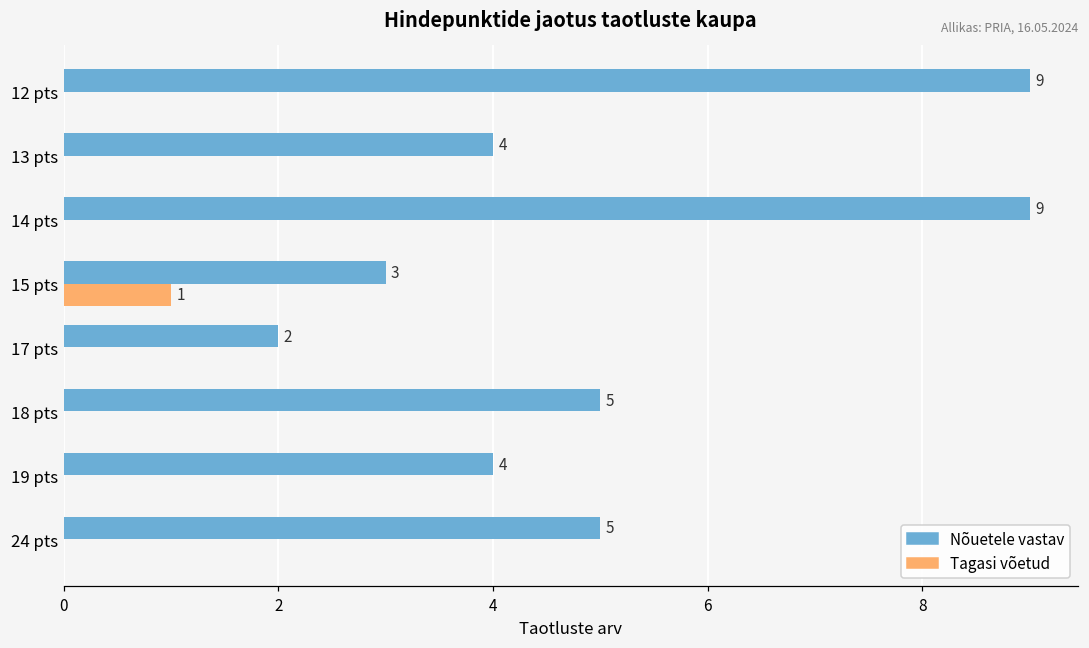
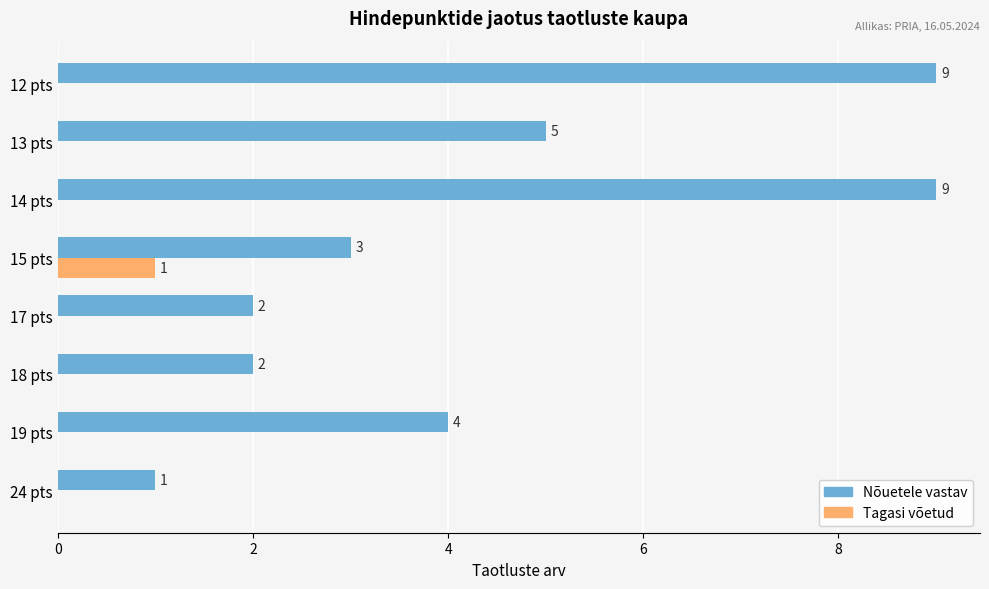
Nõuetele vastav, 13 pts: 4 -> 5
Nõuetele vastav, 18 pts: 5 -> 2
Nõuetele vastav, 24 pts: 5 -> 1
